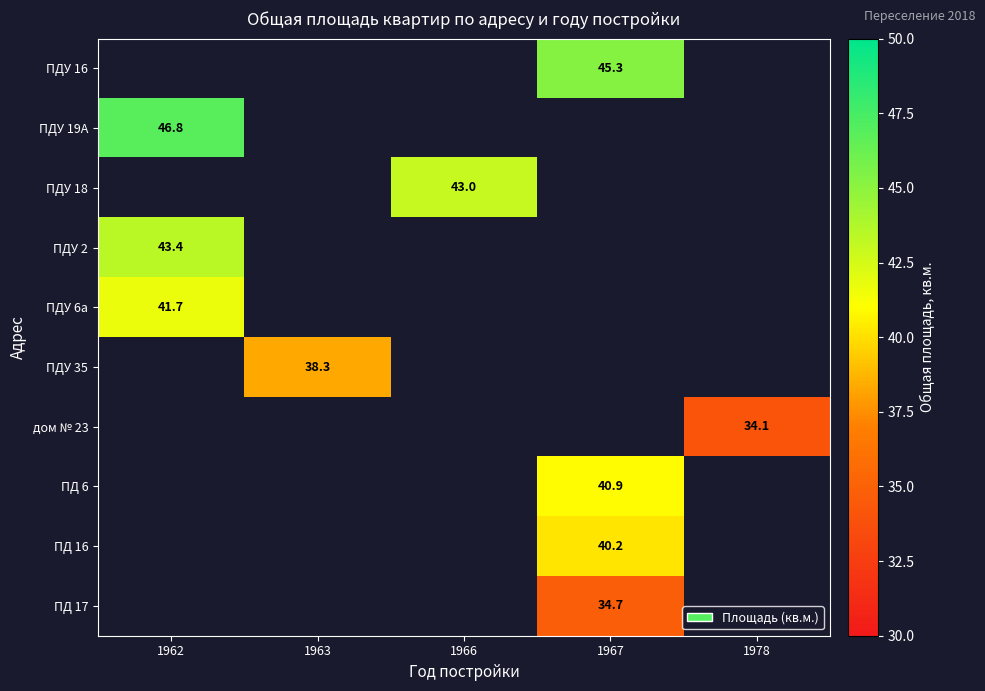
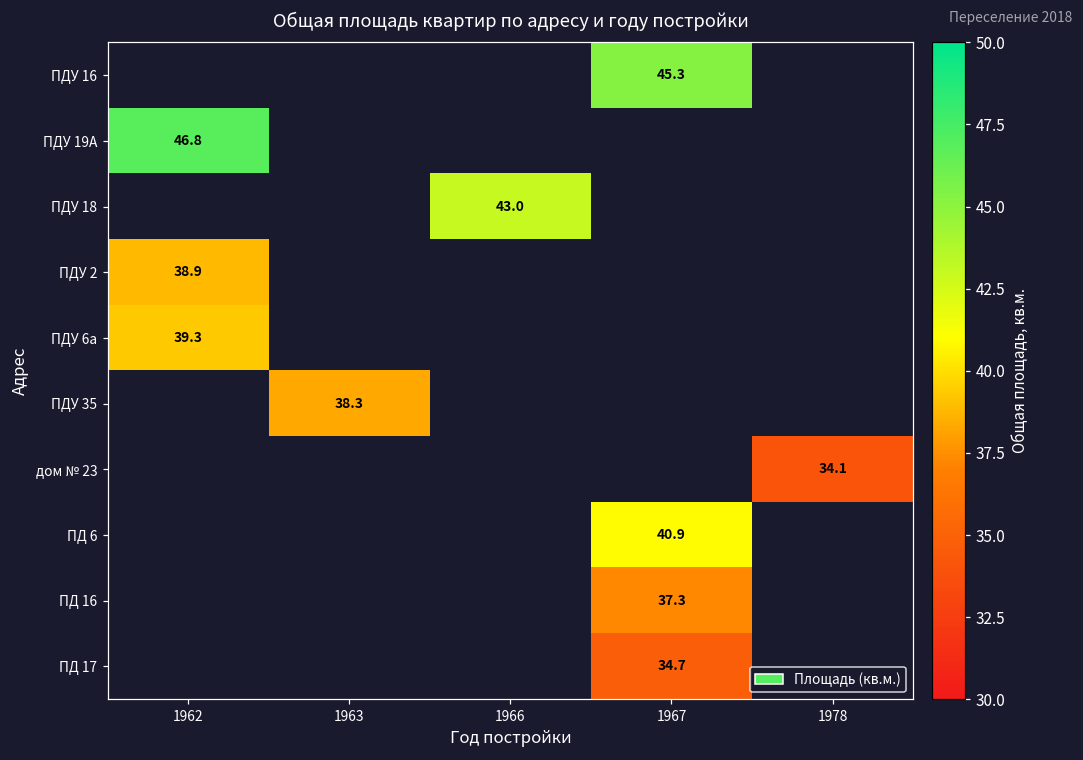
ПДУ 2, 1962: 43.4 -> 38.9
ПДУ 6а, 1962: 41.7 -> 39.3
ПД 16, 1967: 40.2 -> 37.3
